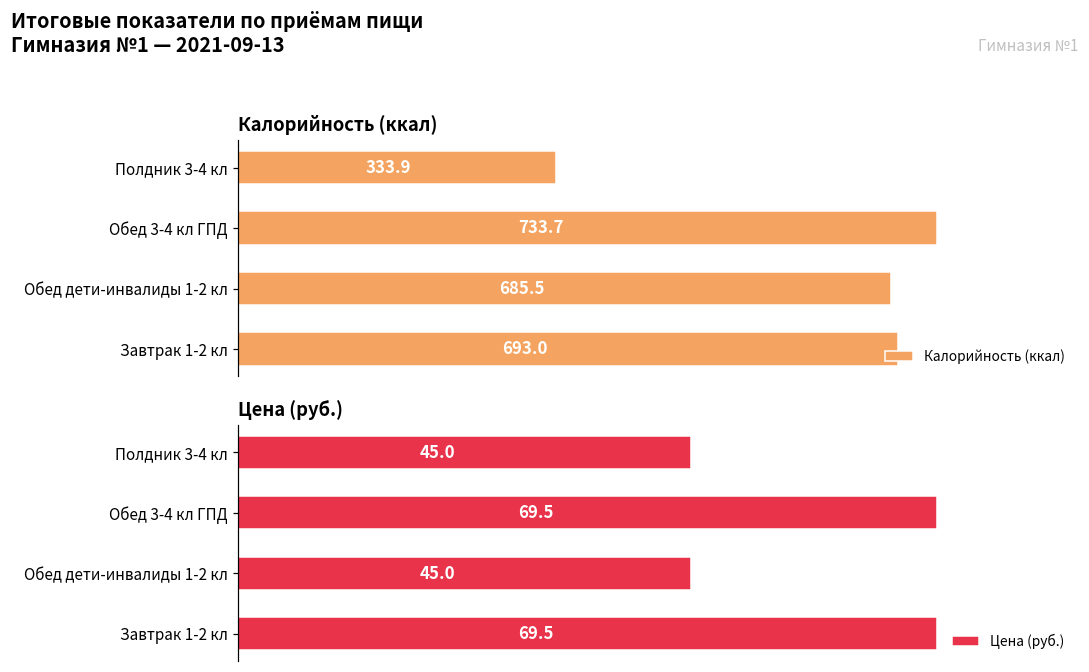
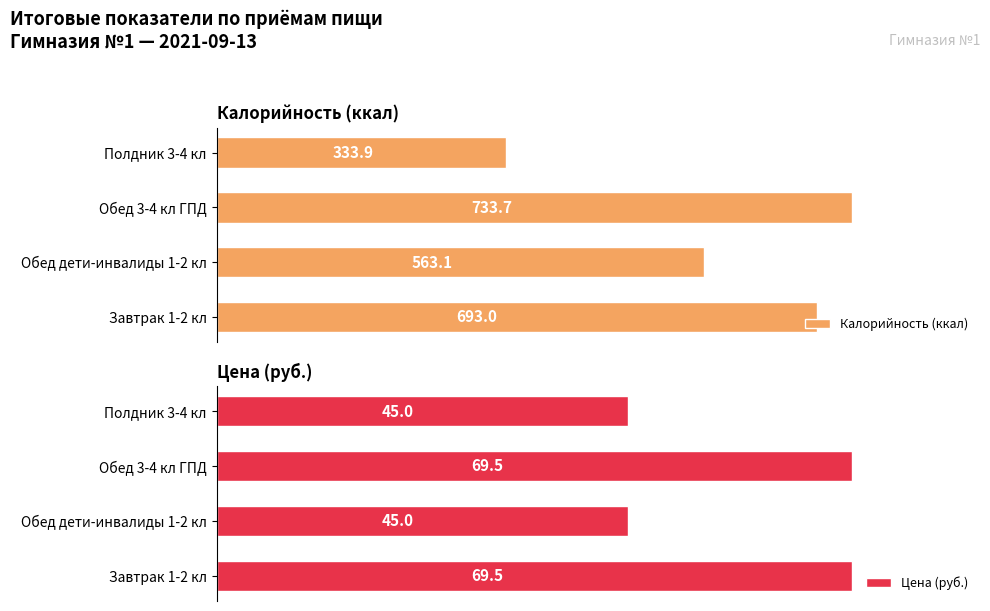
Калорийность (ккал), Обед дети-инвалиды 1-2 кл: 685.5 -> 563.1
